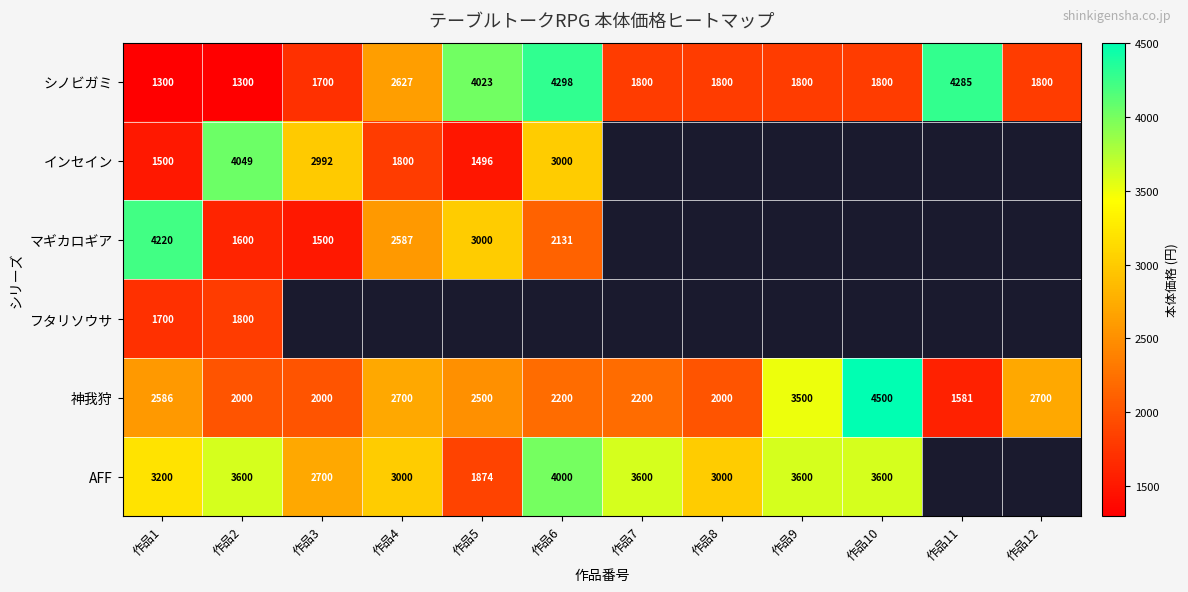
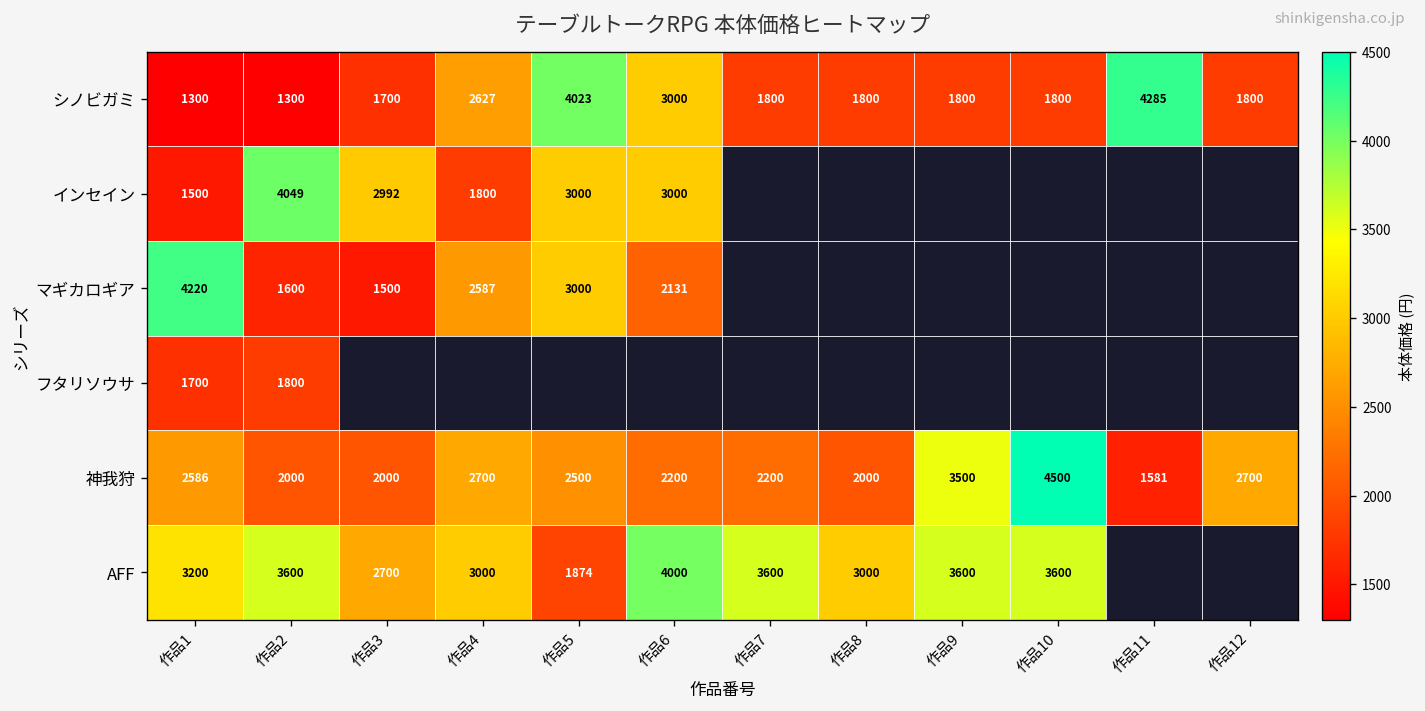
シノビガミ, 作品6: 4298 -> 3000
インセイン, 作品5: 1496 -> 3000
